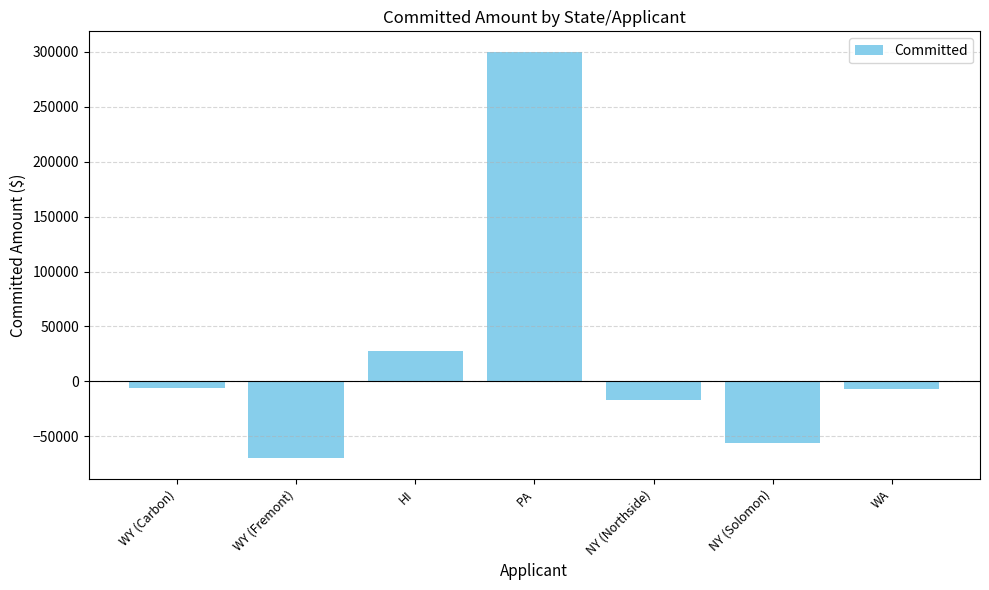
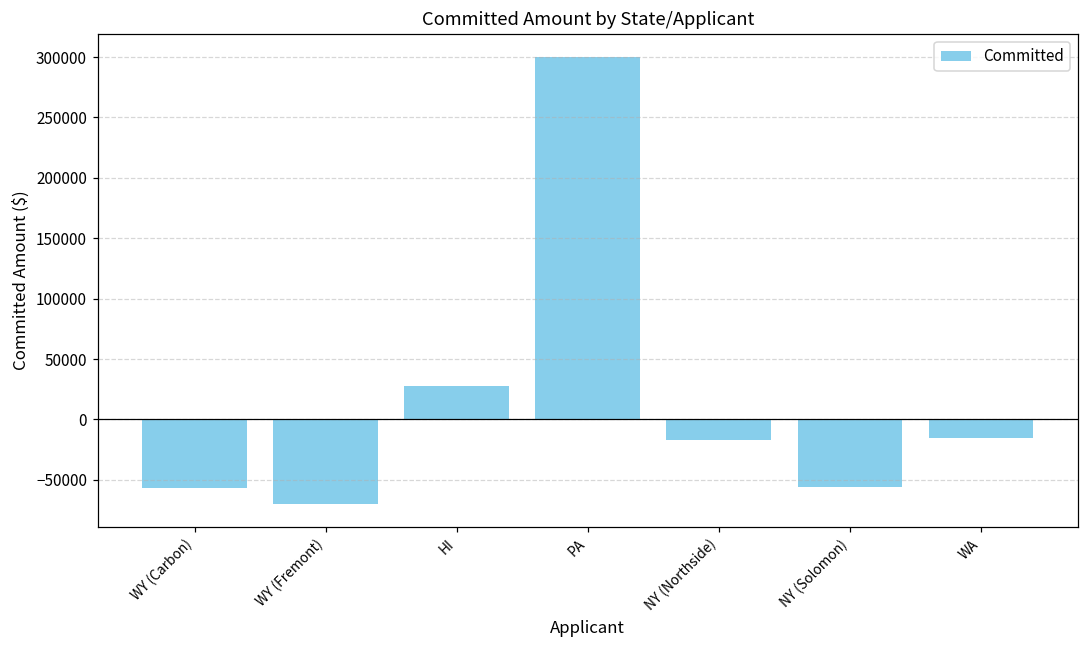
WY (Carbon): -6000 -> -57000
WA: -7000 -> -15000
